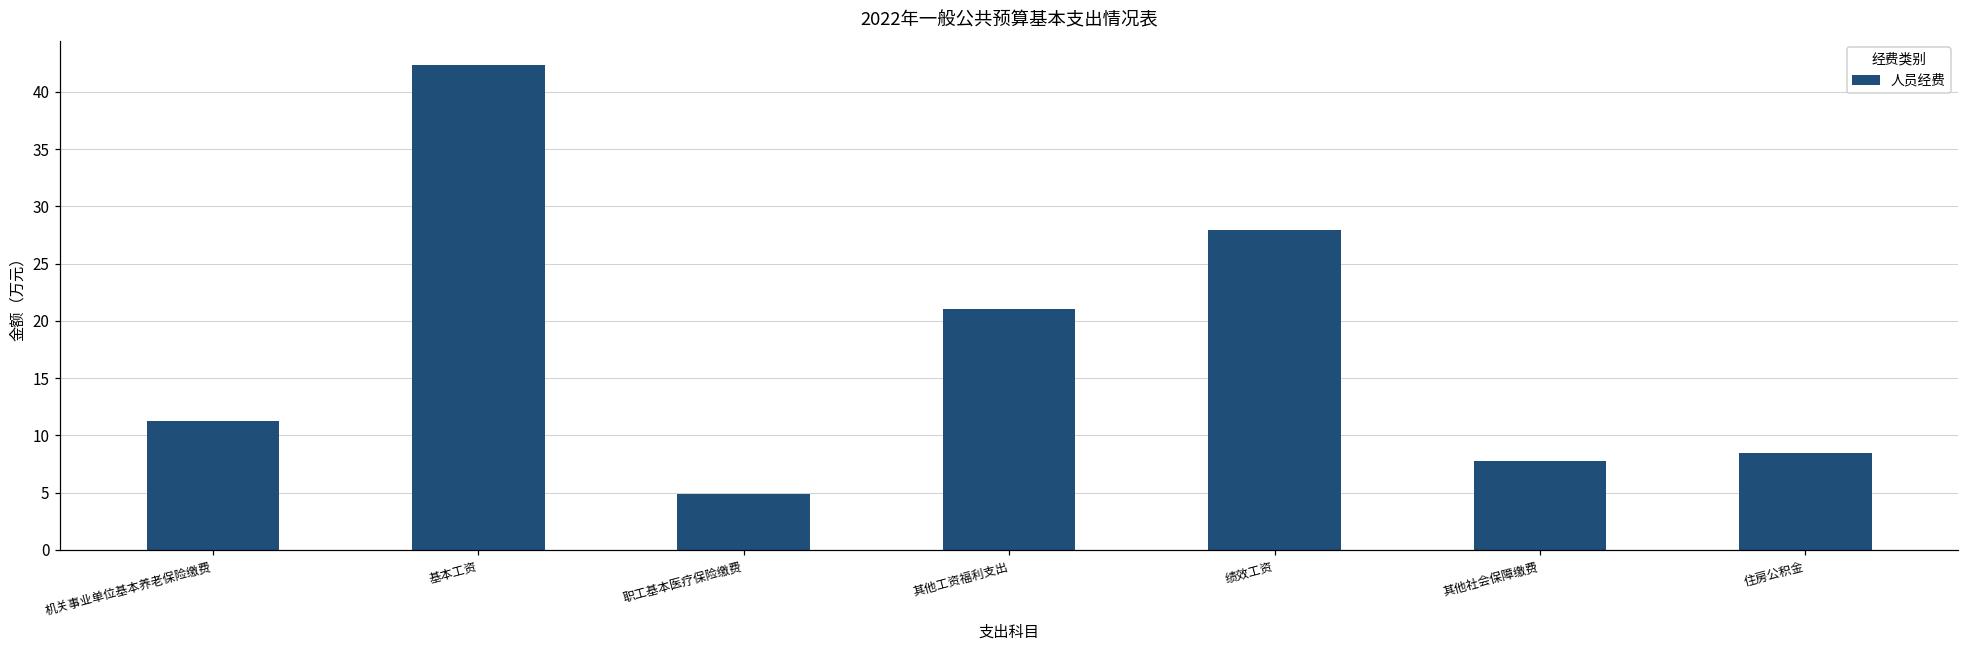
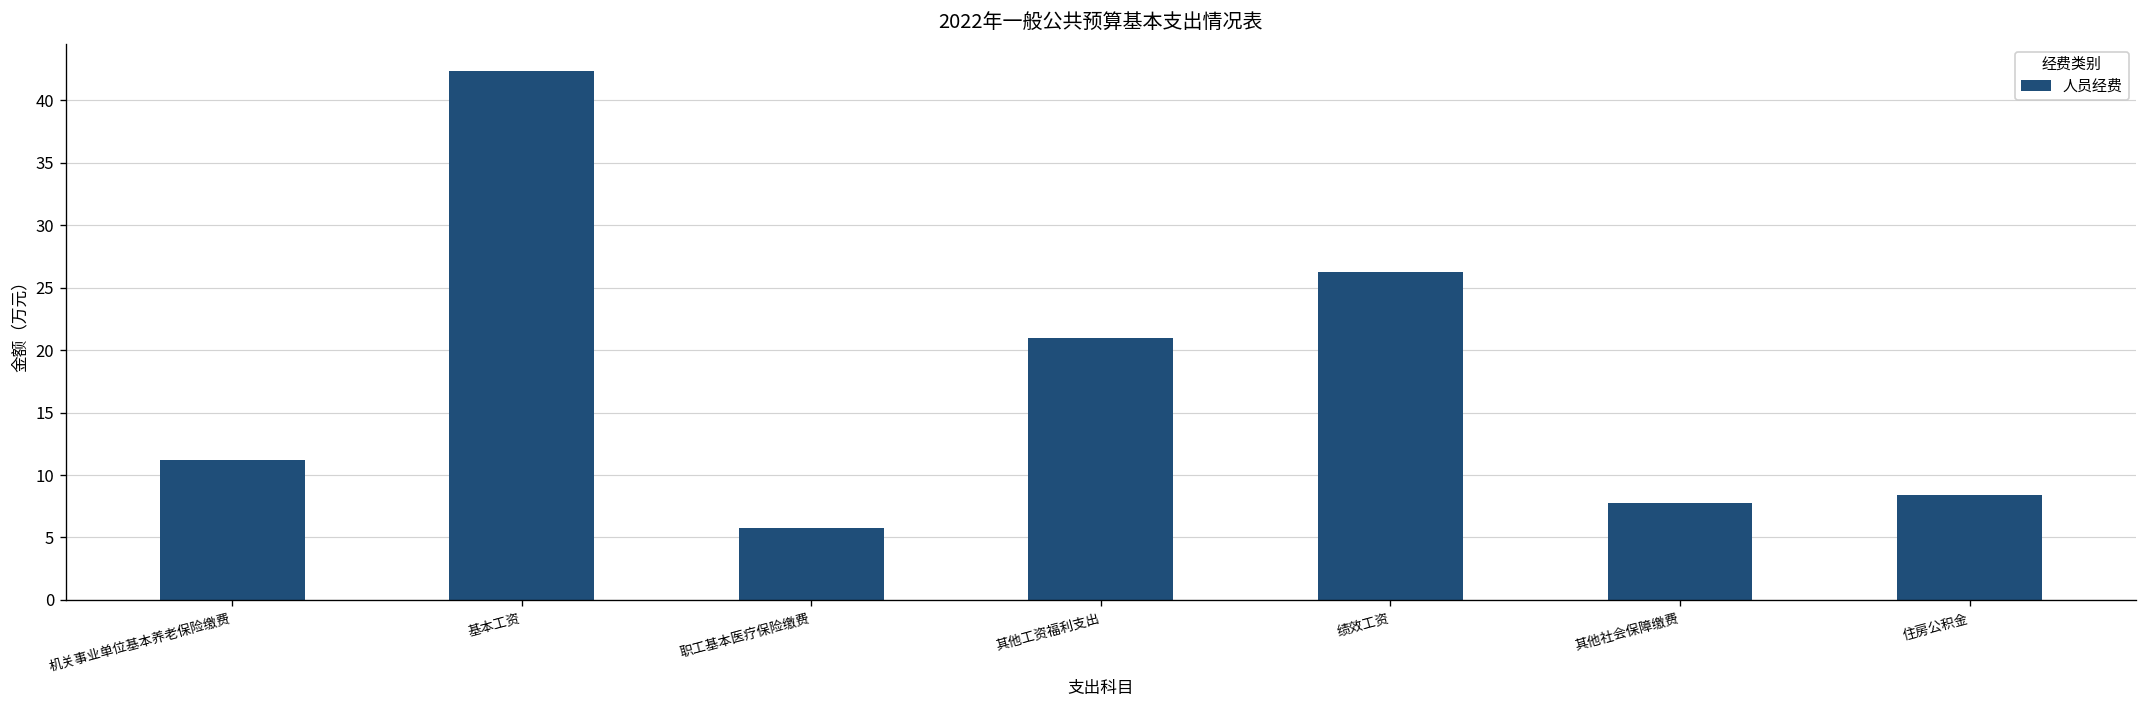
职工基本医疗保险缴费: 4.9 -> 5.8
绩效工资: 27.9 -> 26.2
